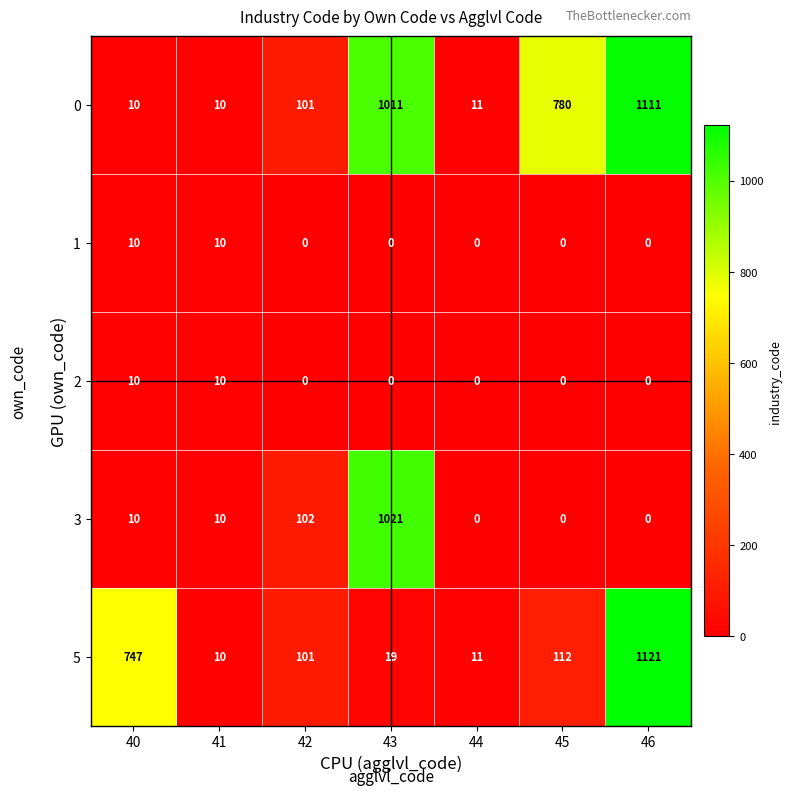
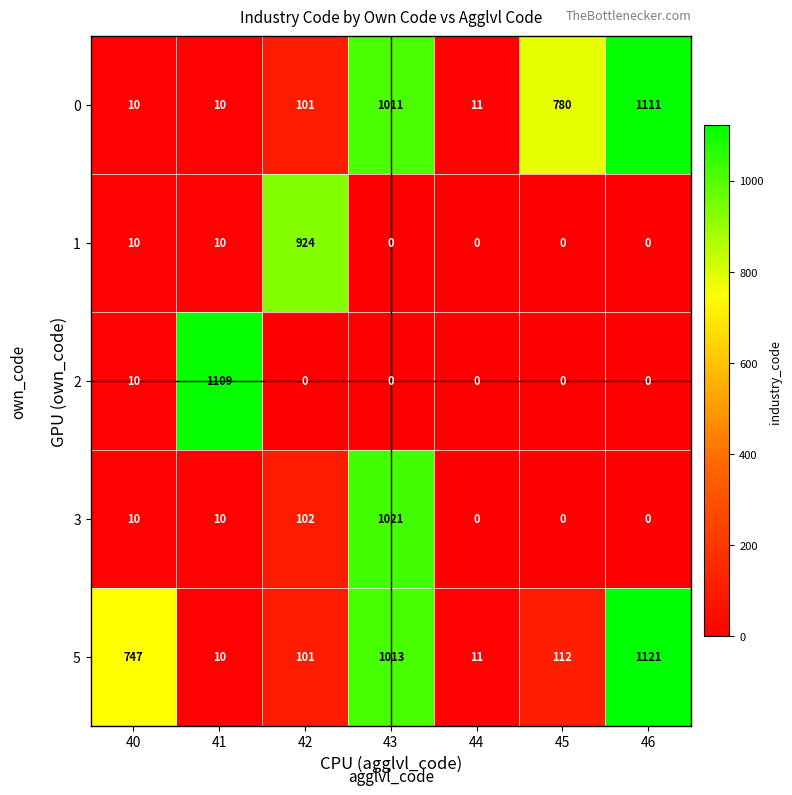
1, 42: 0 -> 924
2, 41: 10 -> 1109
5, 43: 19 -> 1013
